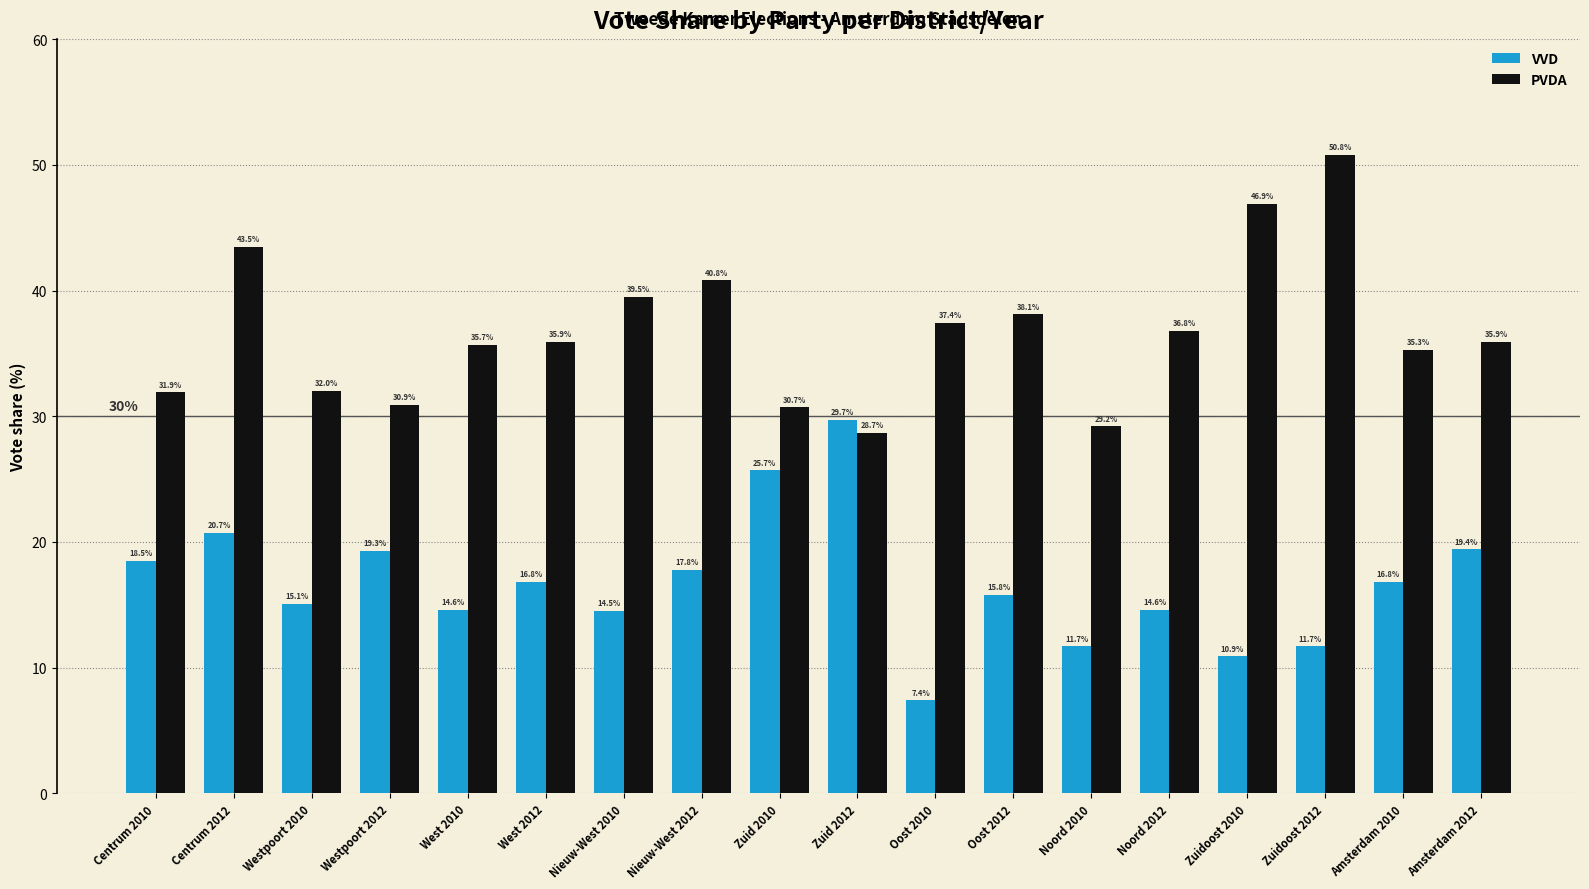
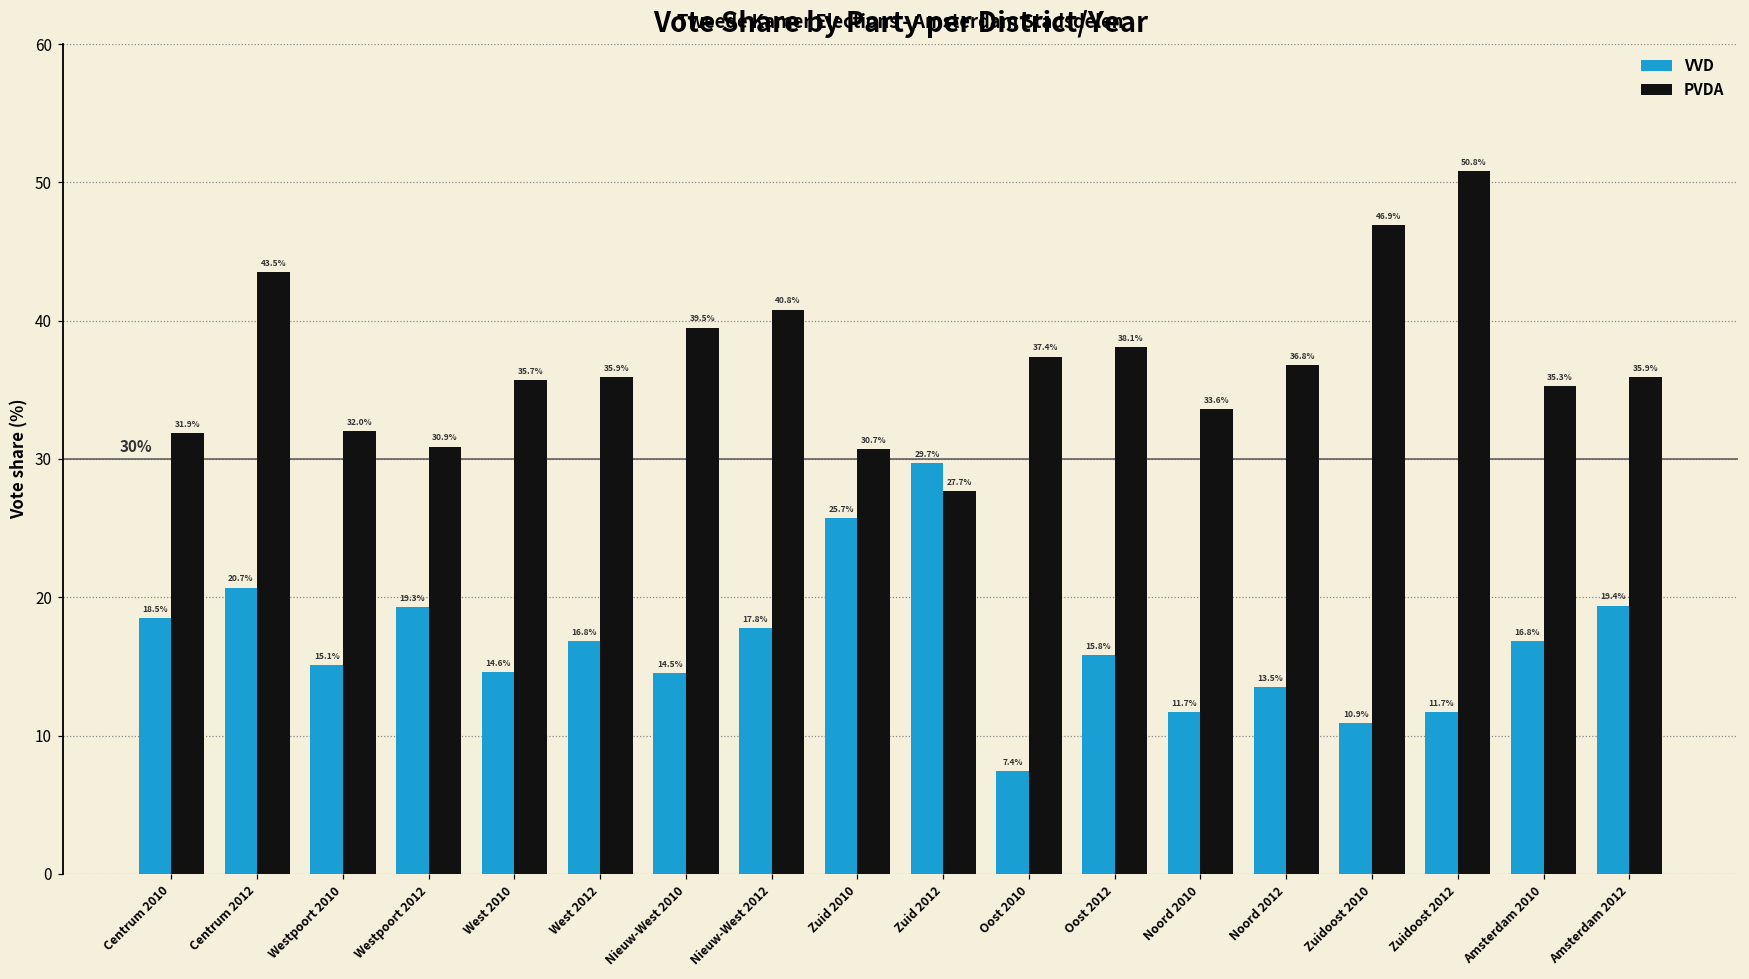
PVDA, Zuid 2012: 28.7% -> 27.7%
PVDA, Noord 2010: 29.2% -> 33.6%
VVD, Noord 2012: 14.6% -> 13.5%
